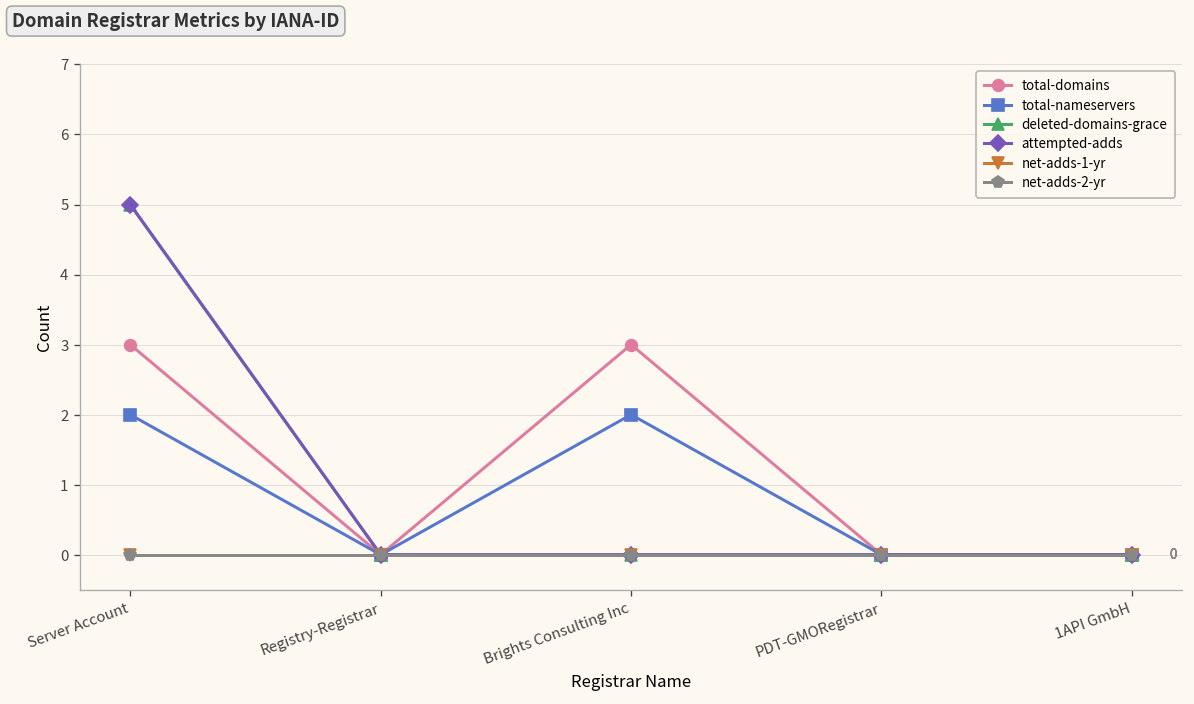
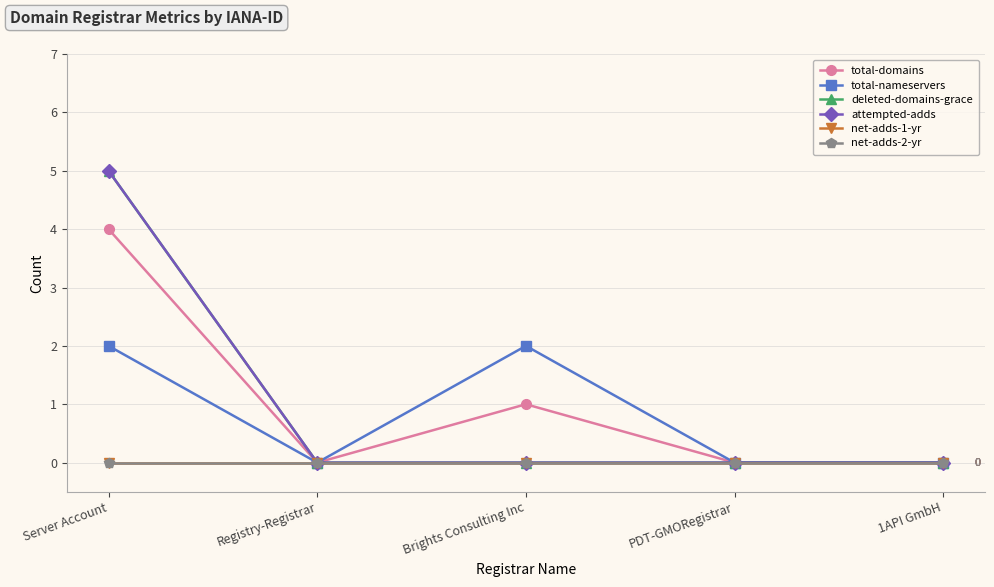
total-domains, Server Account: 3 -> 4
total-domains, Brights Consulting Inc: 3 -> 1
